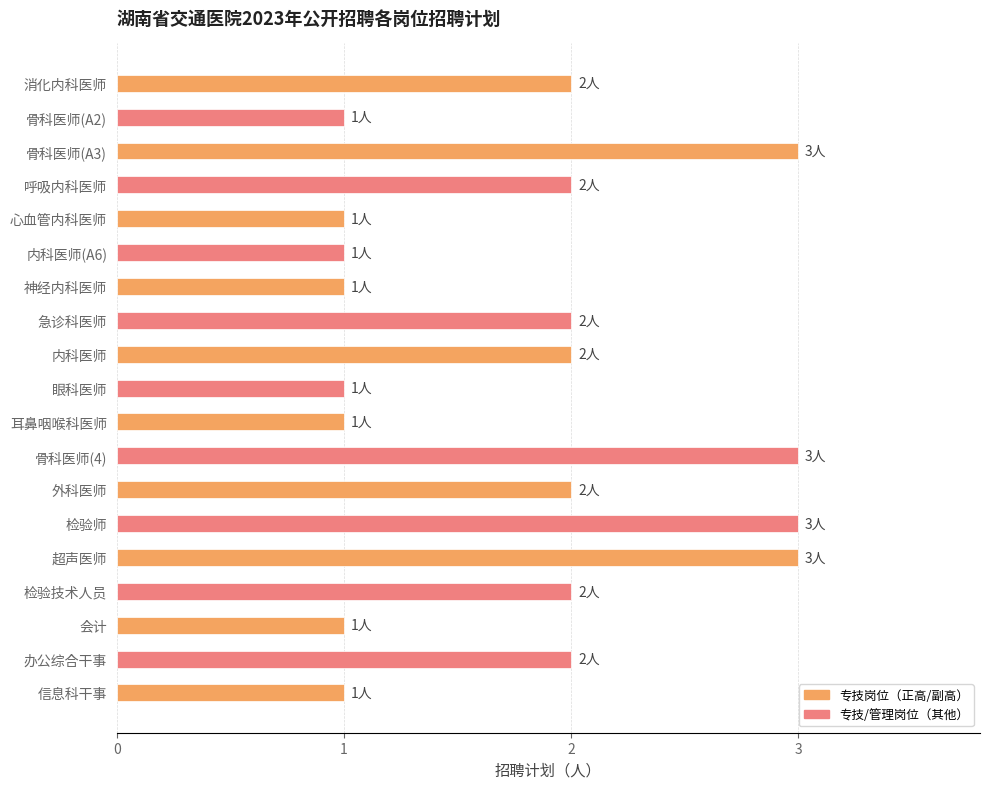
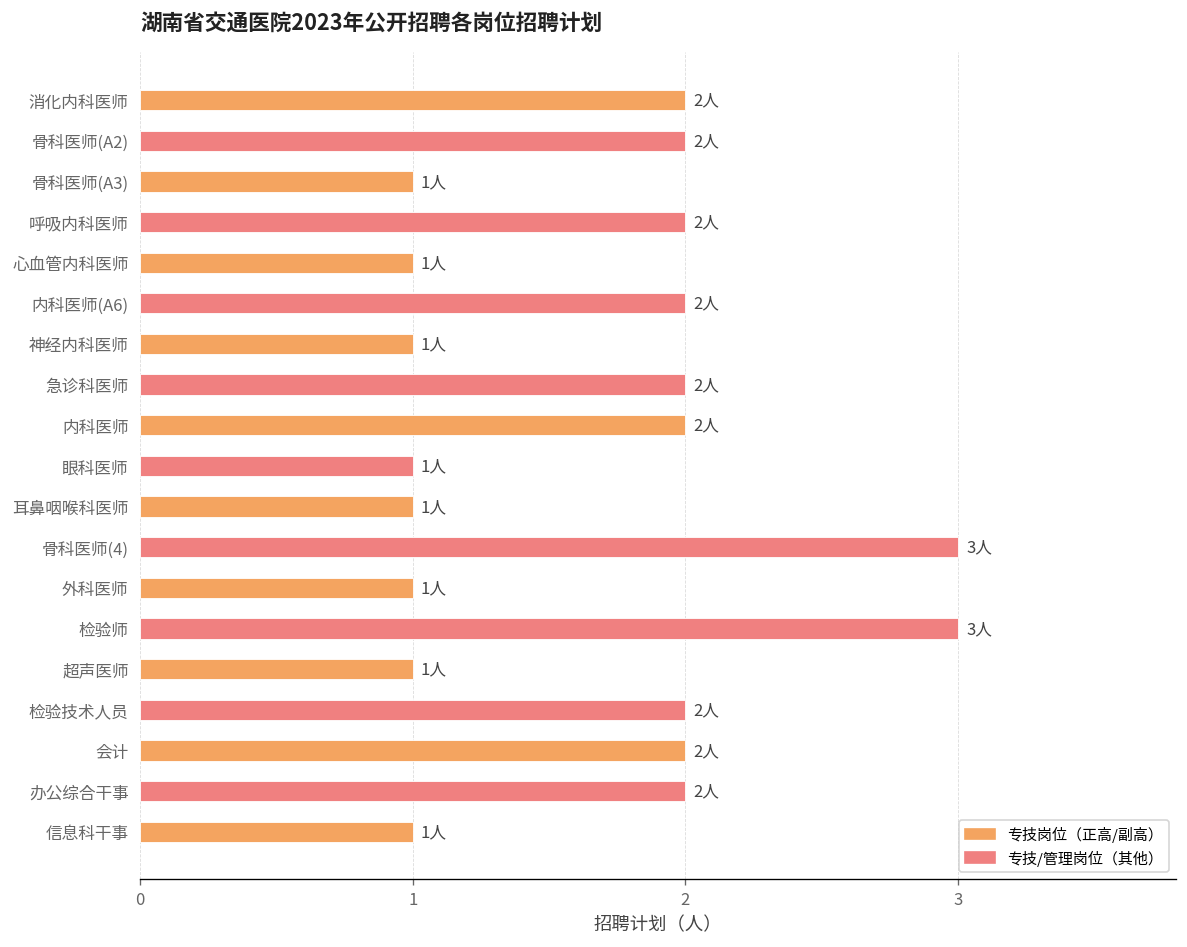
骨科医师(A2): 1人 -> 2人
骨科医师(A3): 3人 -> 1人
内科医师(A6): 1人 -> 2人
外科医师: 2人 -> 1人
超声医师: 3人 -> 1人
会计: 1人 -> 2人
